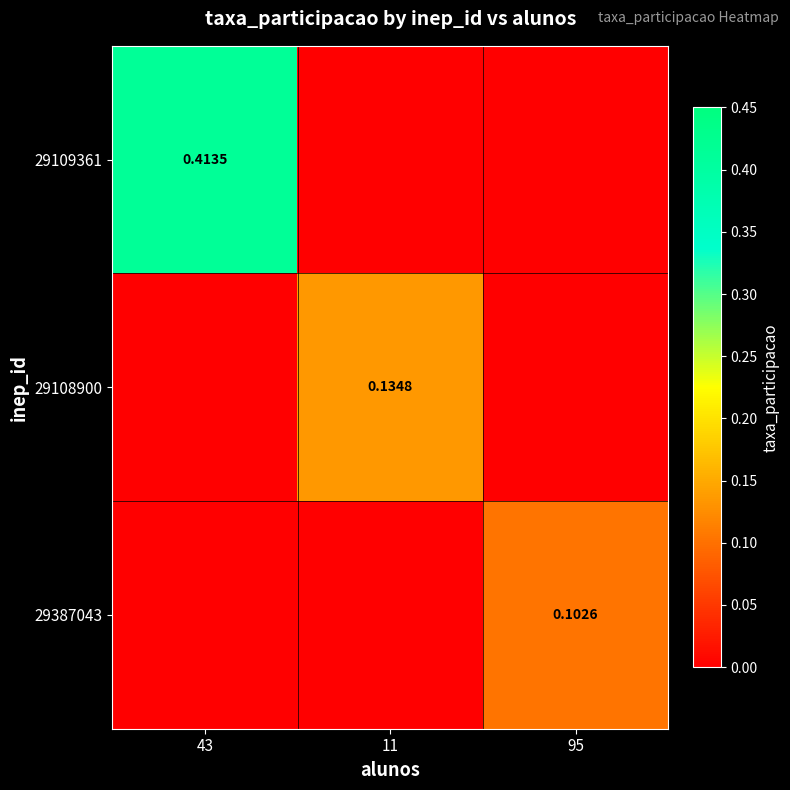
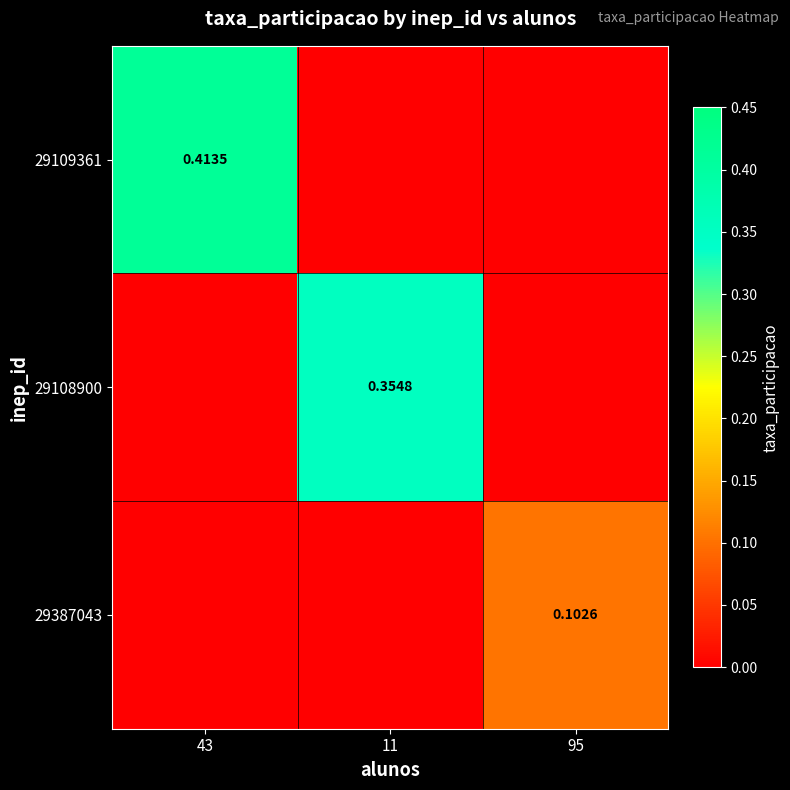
29108900, 11: 0.1348 -> 0.3548
